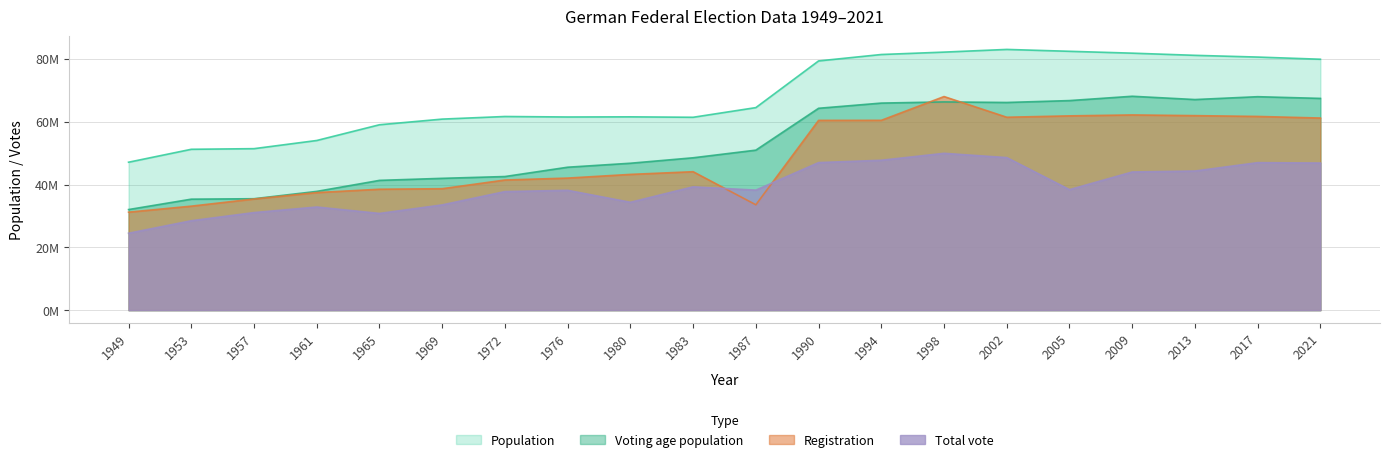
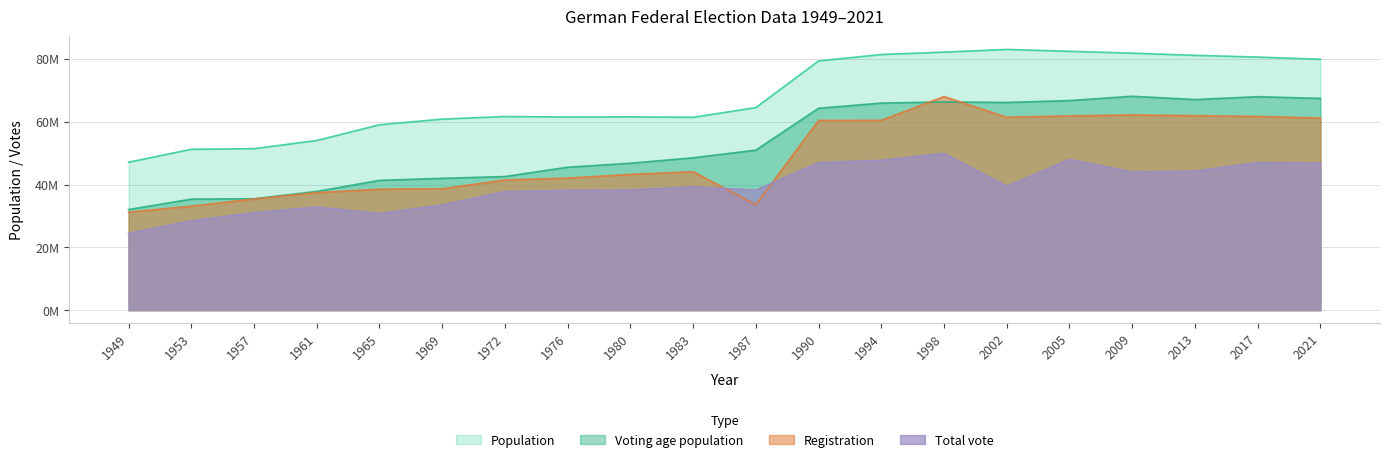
Total vote, 1980: 34000000 -> 38000000
Total vote, 2002: 49000000 -> 39000000
Total vote, 2005: 38000000 -> 48000000
